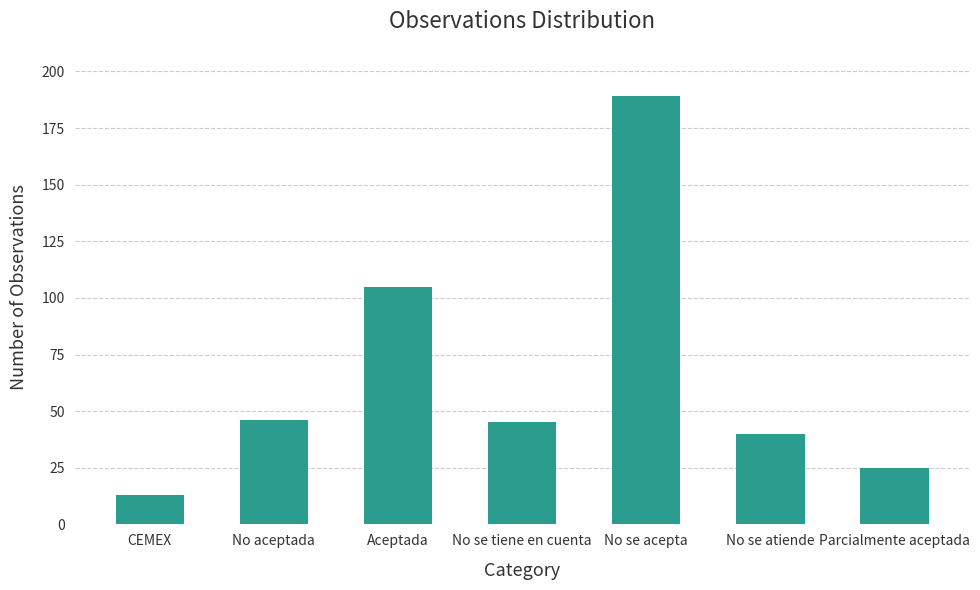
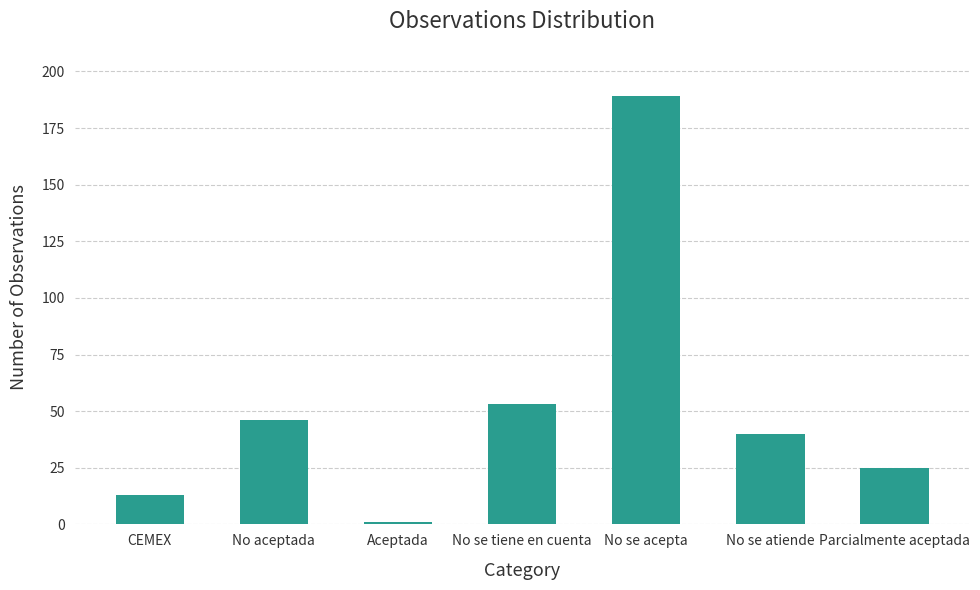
Aceptada: 105 -> 1
No se tiene en cuenta: 45 -> 53
